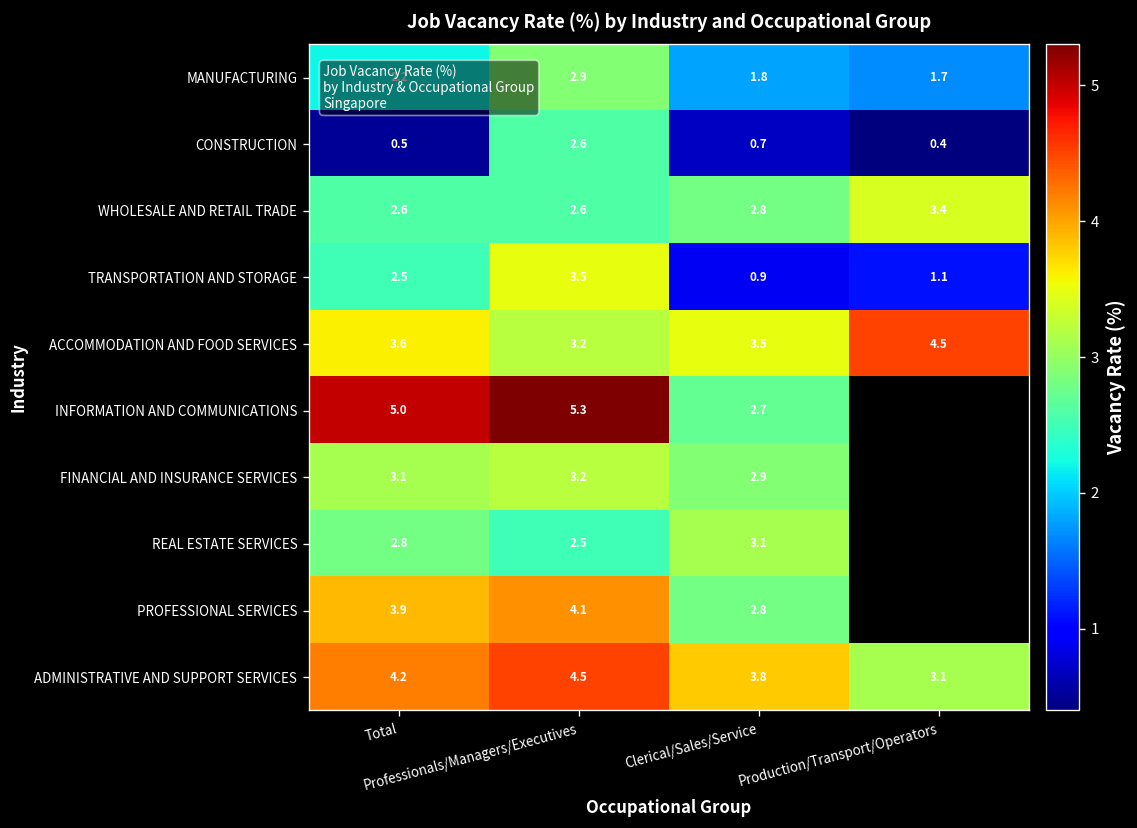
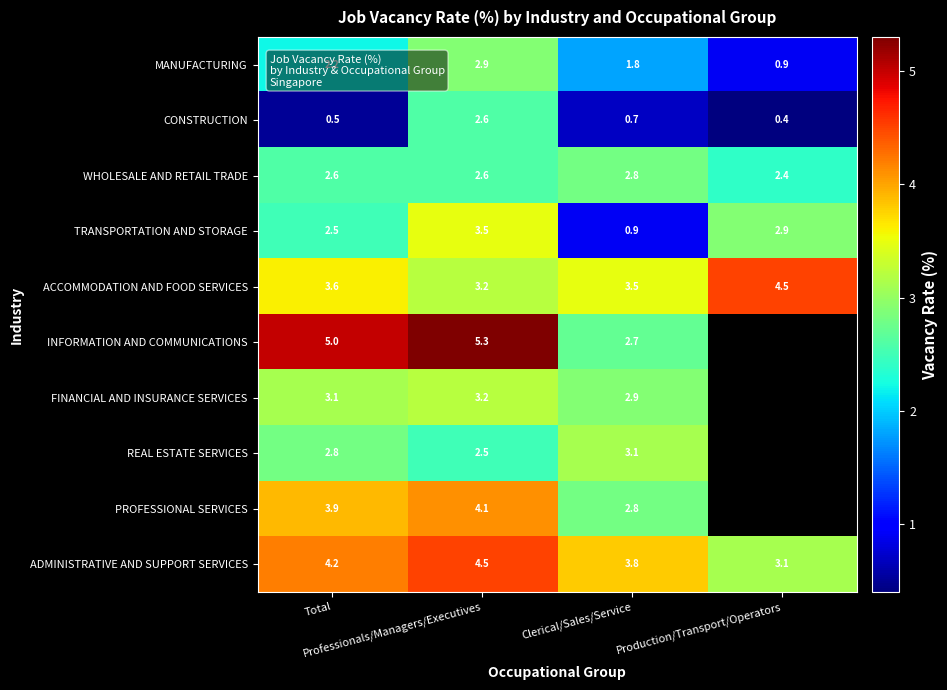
MANUFACTURING, Production/Transport/Operators: 1.7 -> 0.9
WHOLESALE AND RETAIL TRADE, Production/Transport/Operators: 3.4 -> 2.4
TRANSPORTATION AND STORAGE, Production/Transport/Operators: 1.1 -> 2.9
